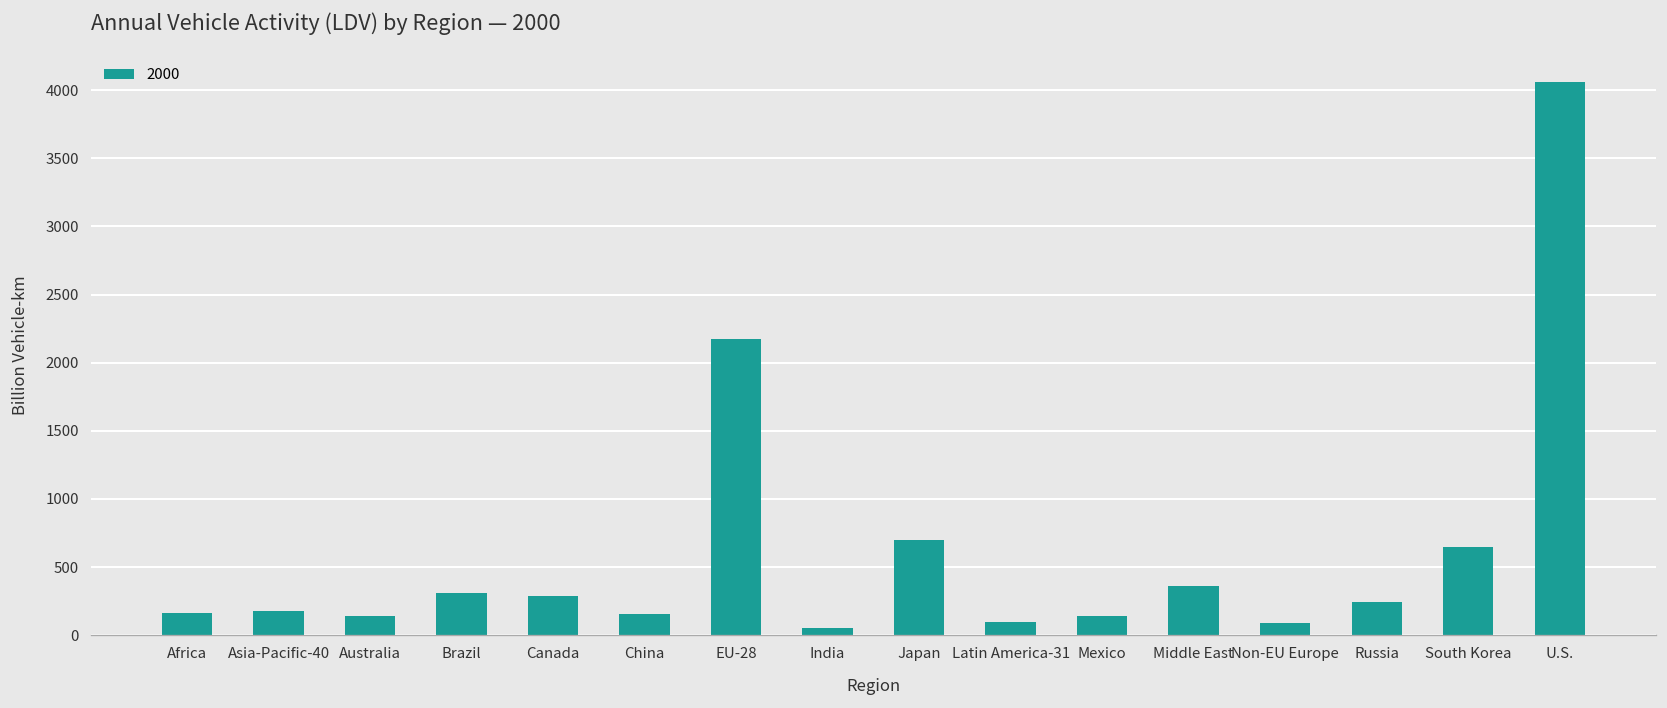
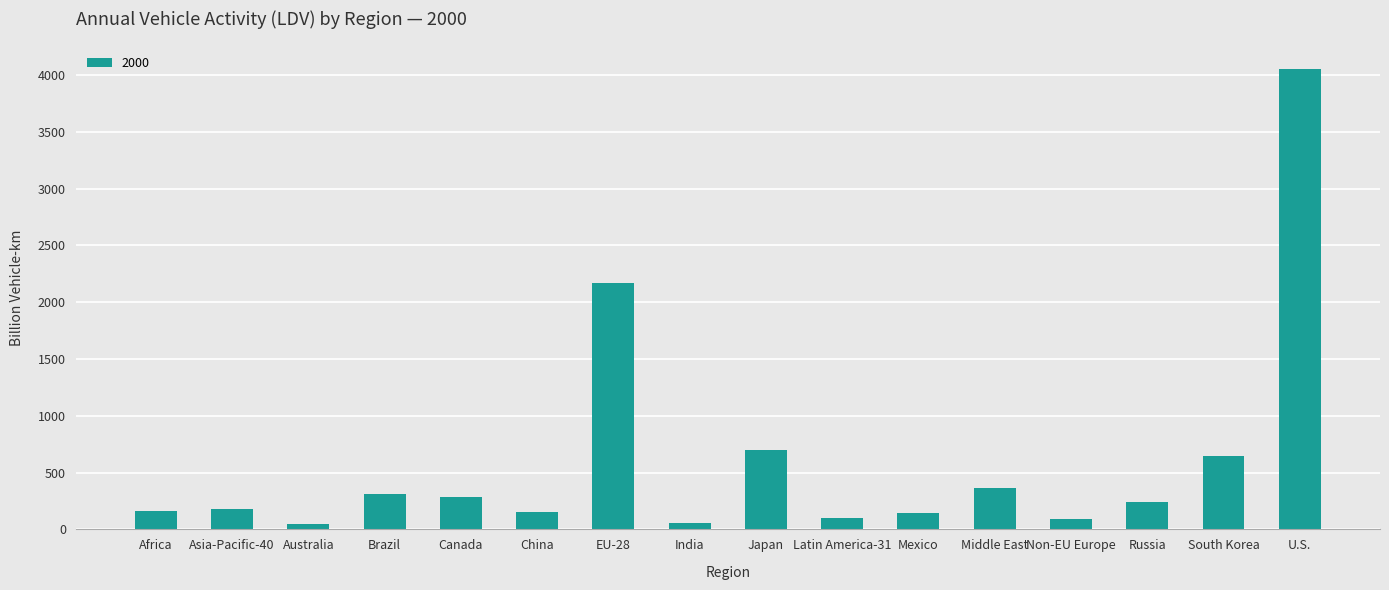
Australia: 140 -> 50
